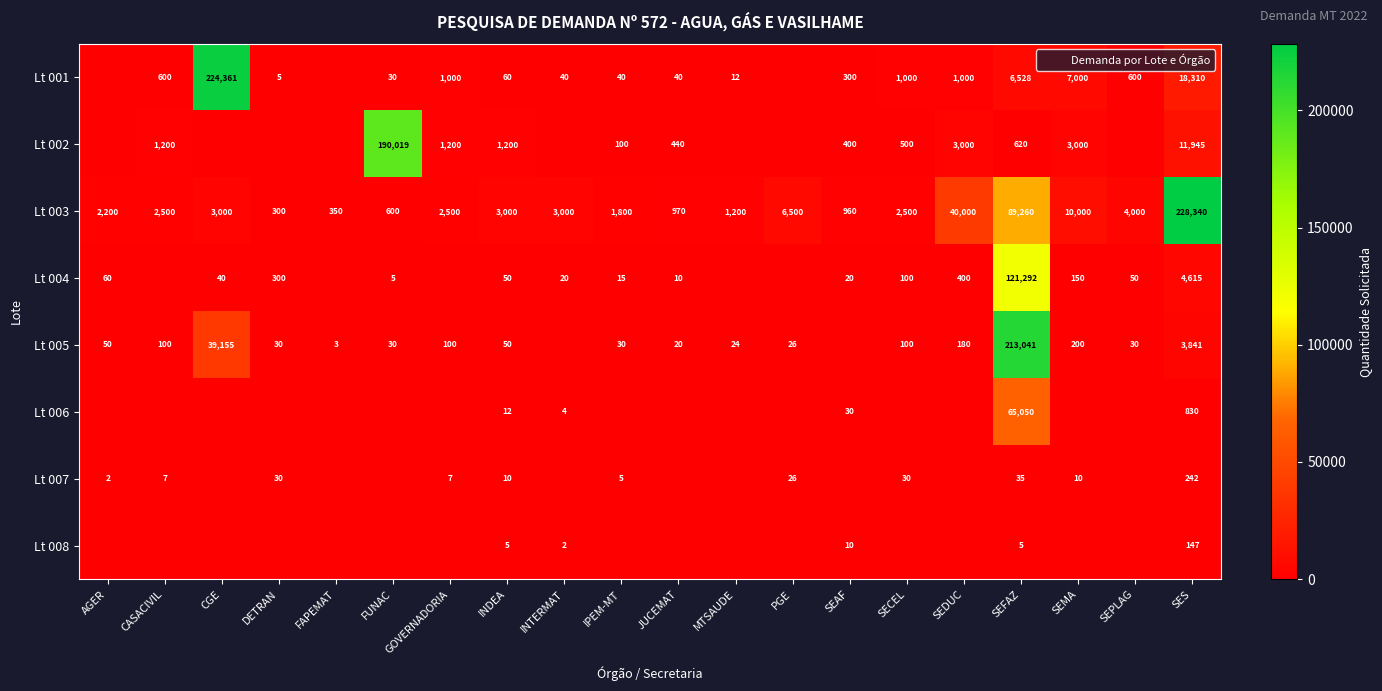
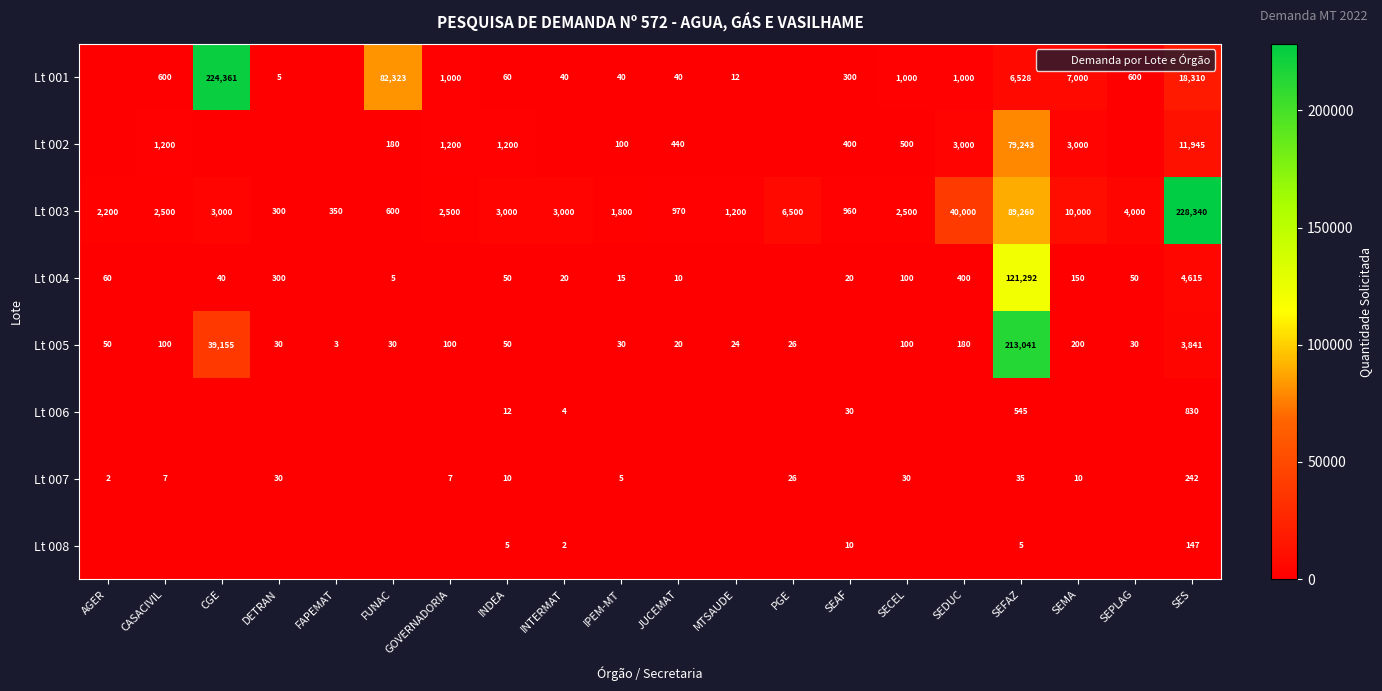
Lt 001, FUNAC: 30 -> 82,323
Lt 002, FUNAC: 190,019 -> 180
Lt 002, SEFAZ: 620 -> 79,243
Lt 006, SEFAZ: 65,050 -> 545
